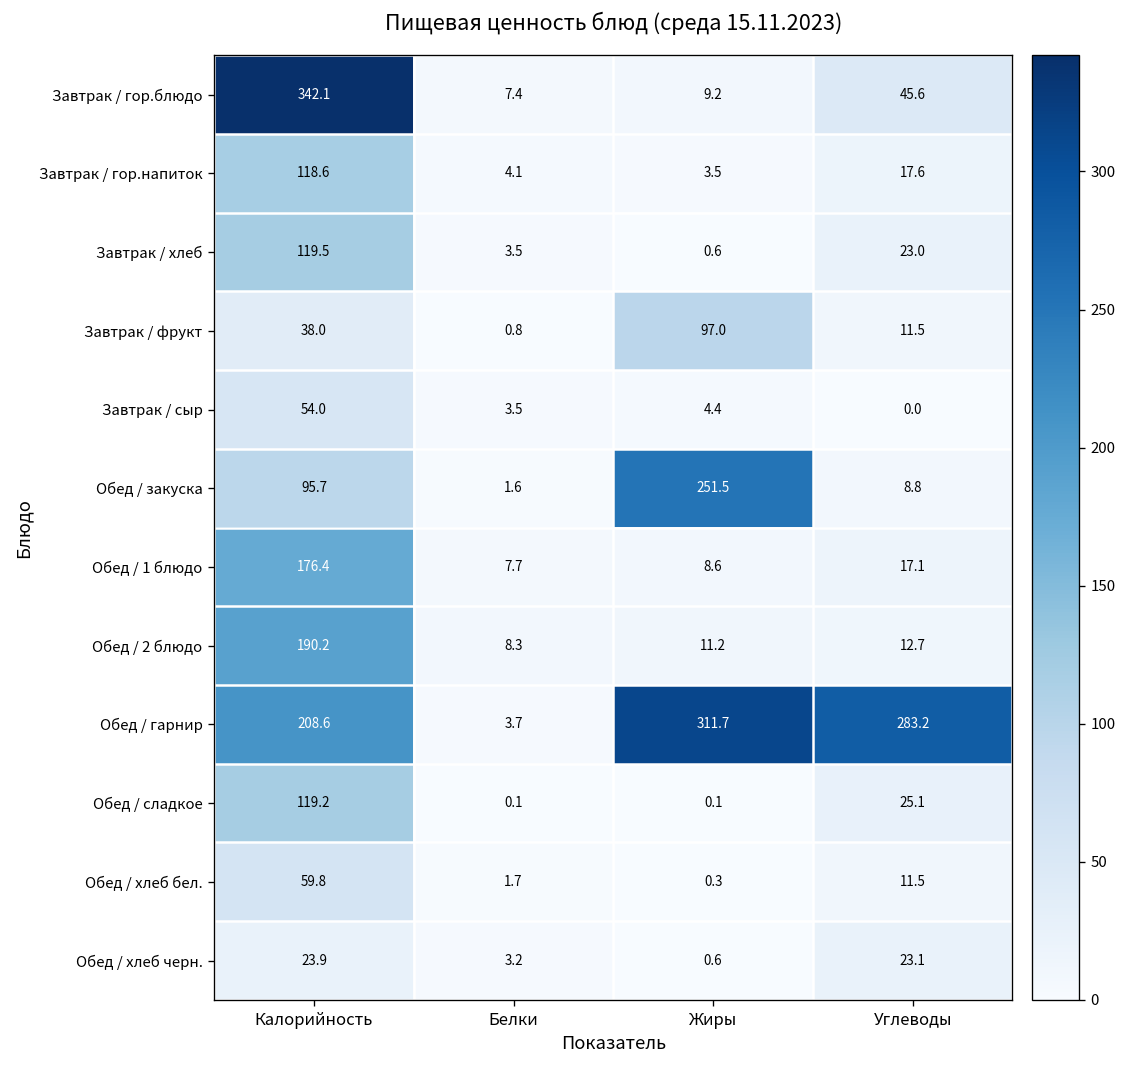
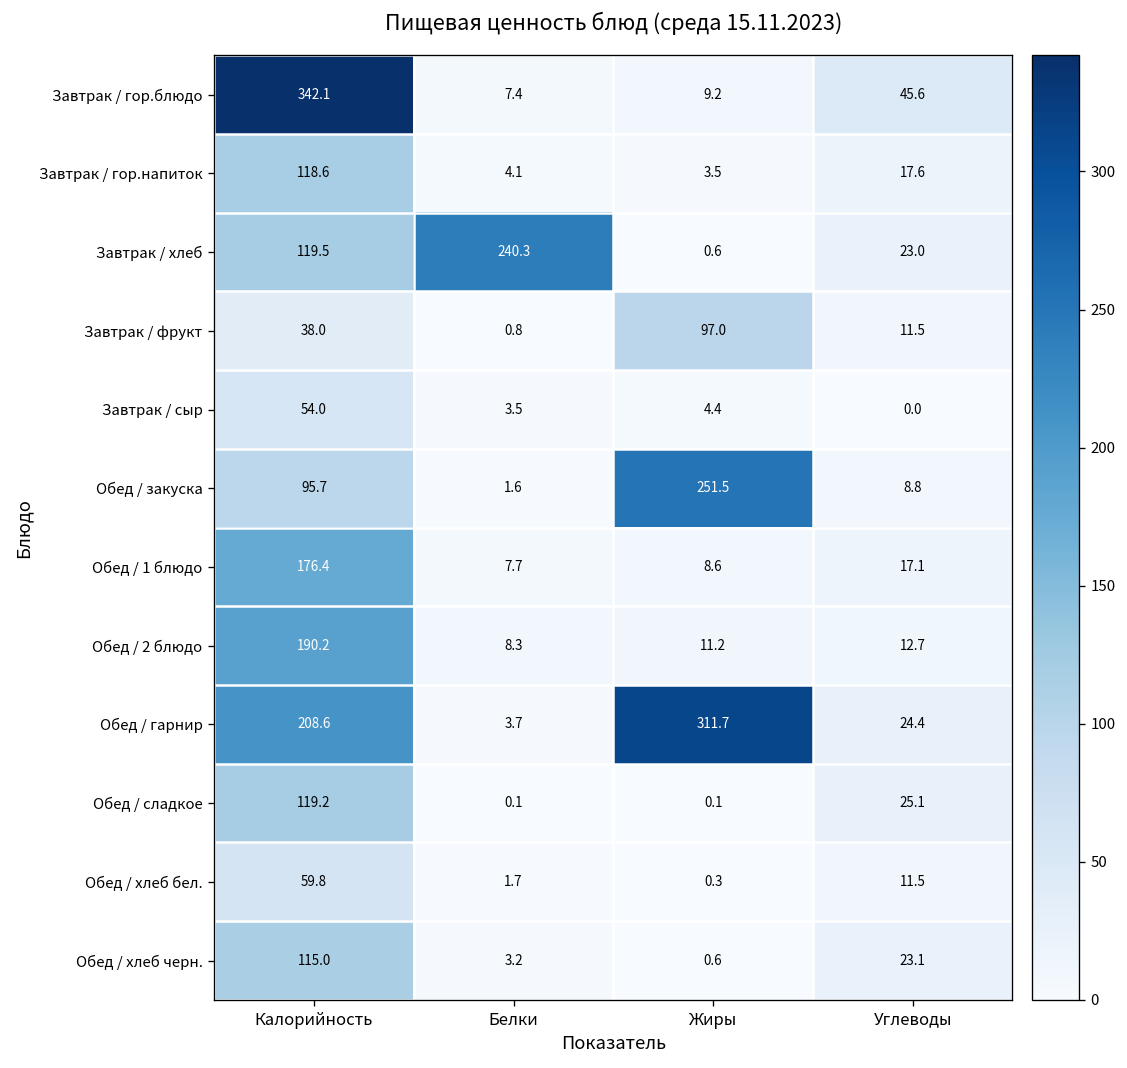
Завтрак / хлеб, Белки: 3.5 -> 240.3
Обед / гарнир, Углеводы: 283.2 -> 24.4
Обед / хлеб черн., Калорийность: 23.9 -> 115.0
